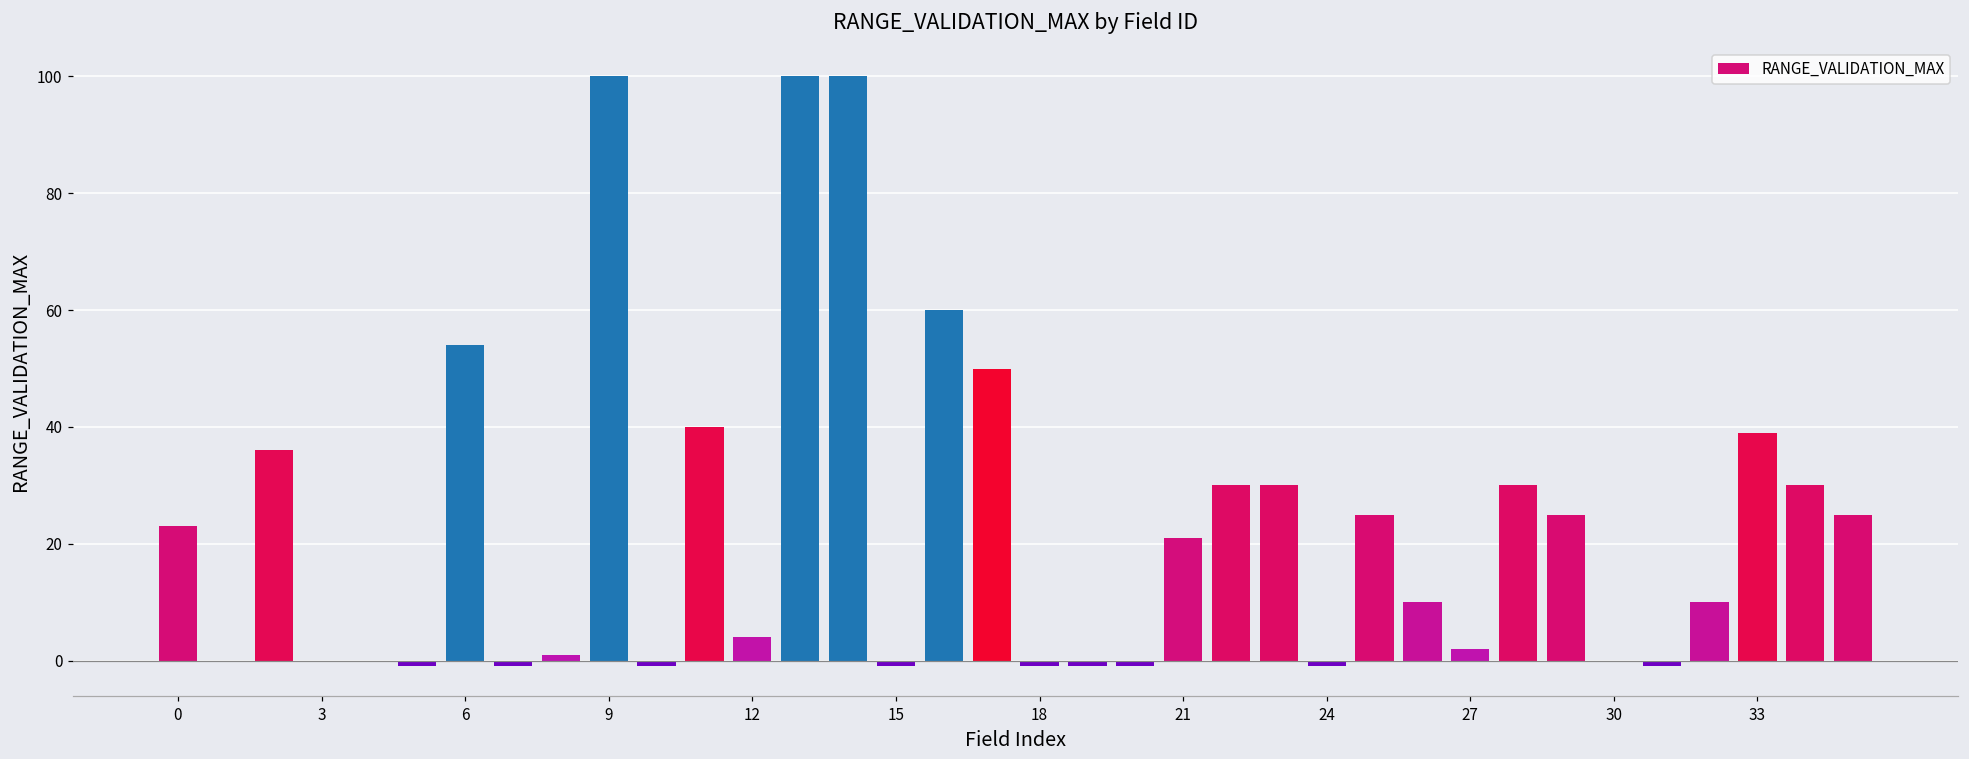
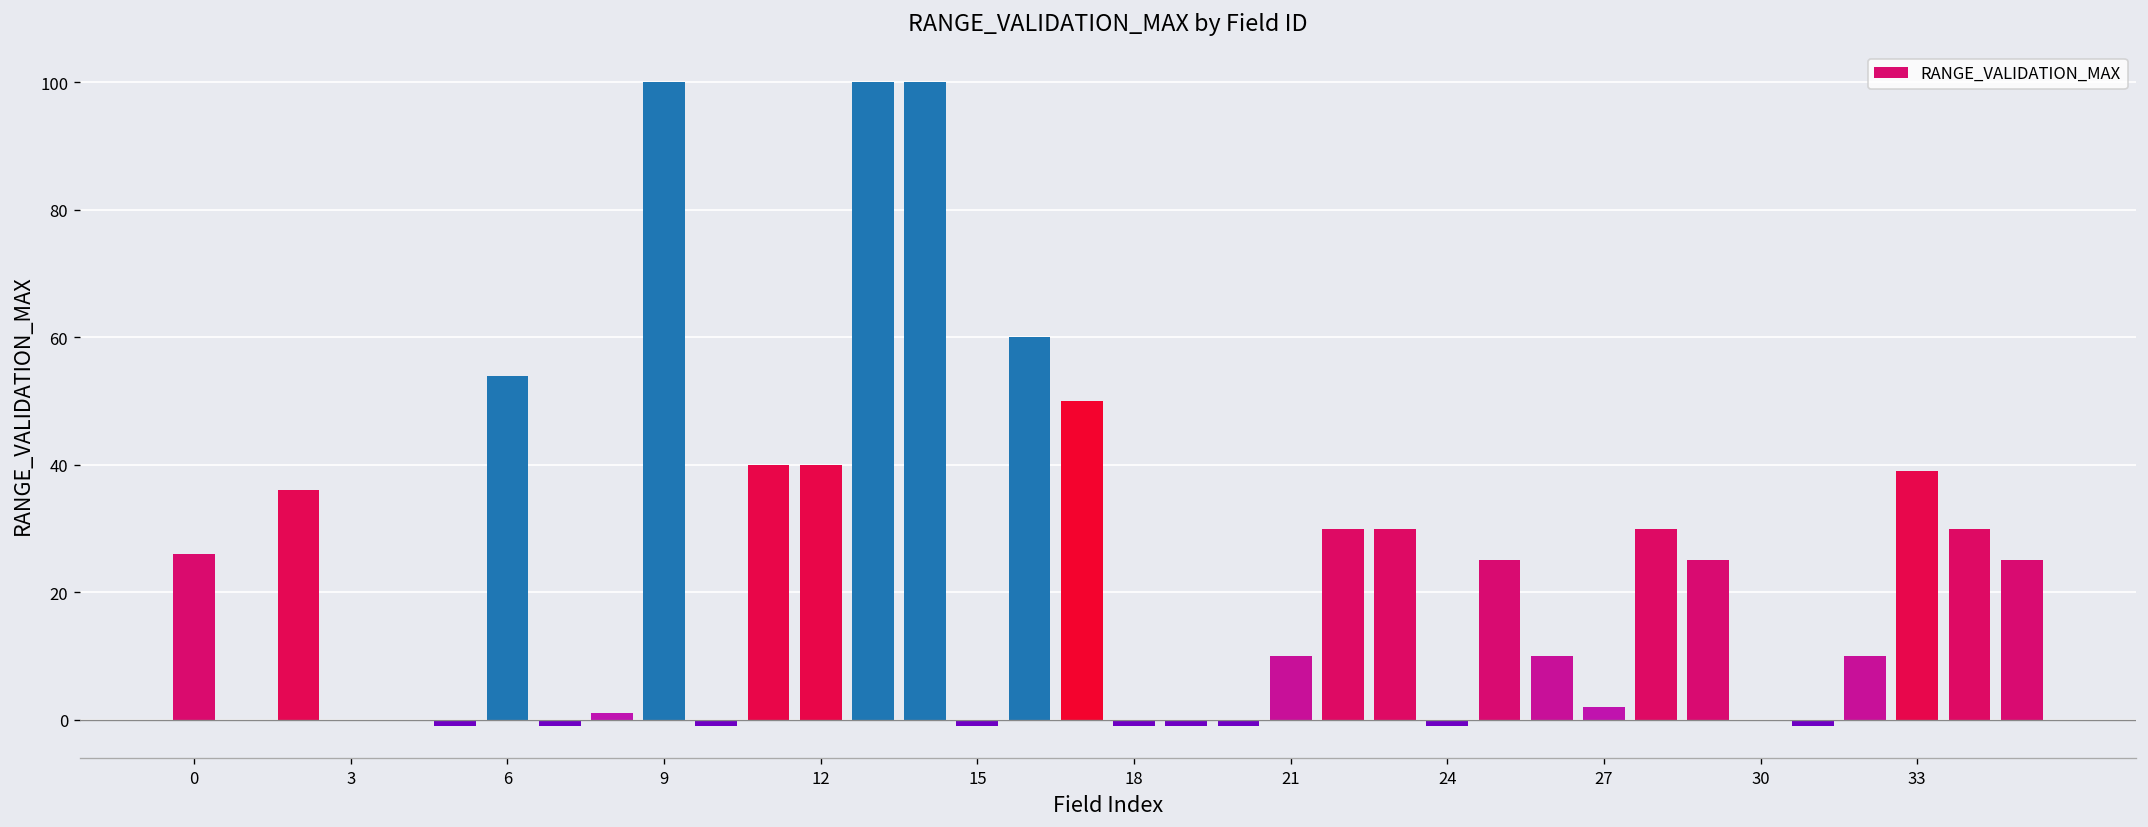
0: 23 -> 26
12: 4 -> 40
21: 21 -> 10
